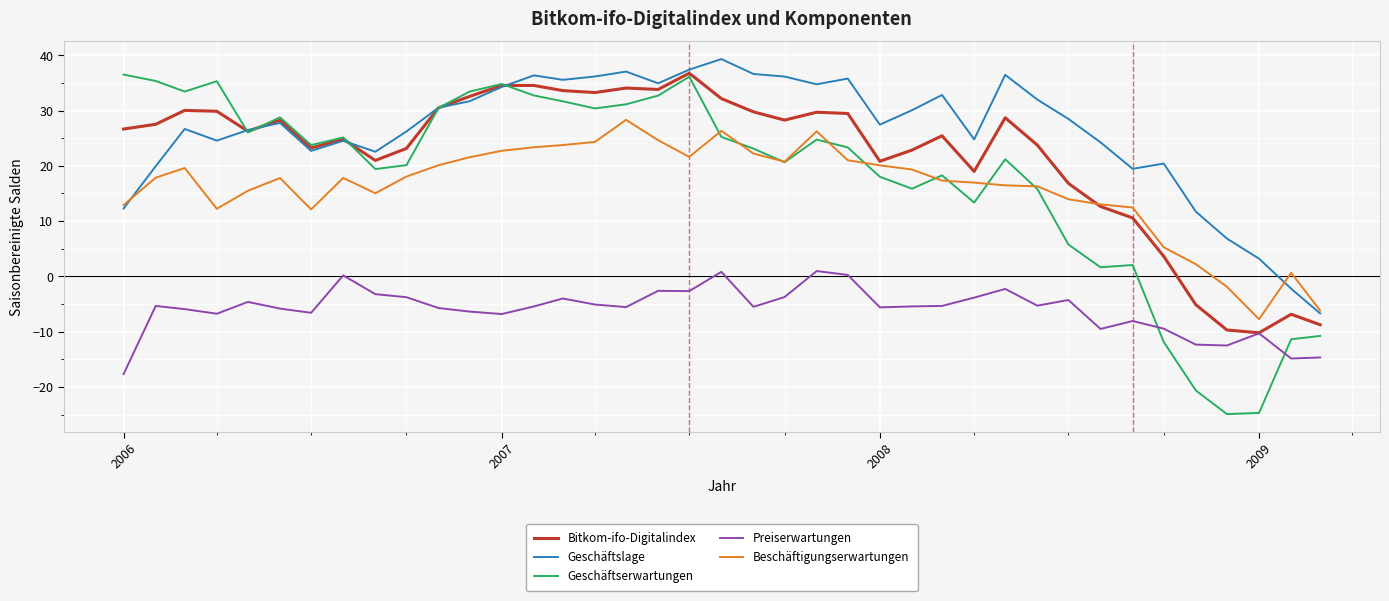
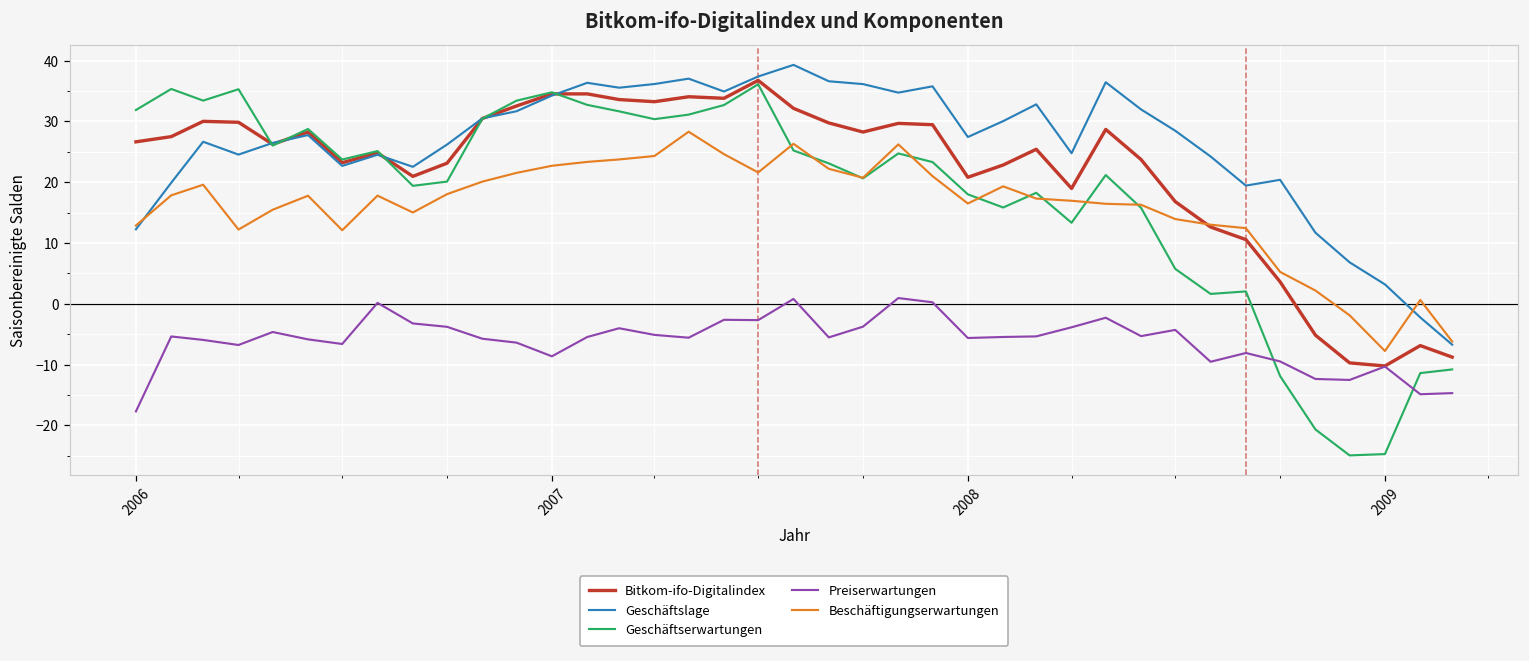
Geschäftserwartungen, 2006: 37 -> 32
Preiserwartungen, 2007: -7 -> -9
Beschäftigungserwartungen, 2008: 20 -> 17
